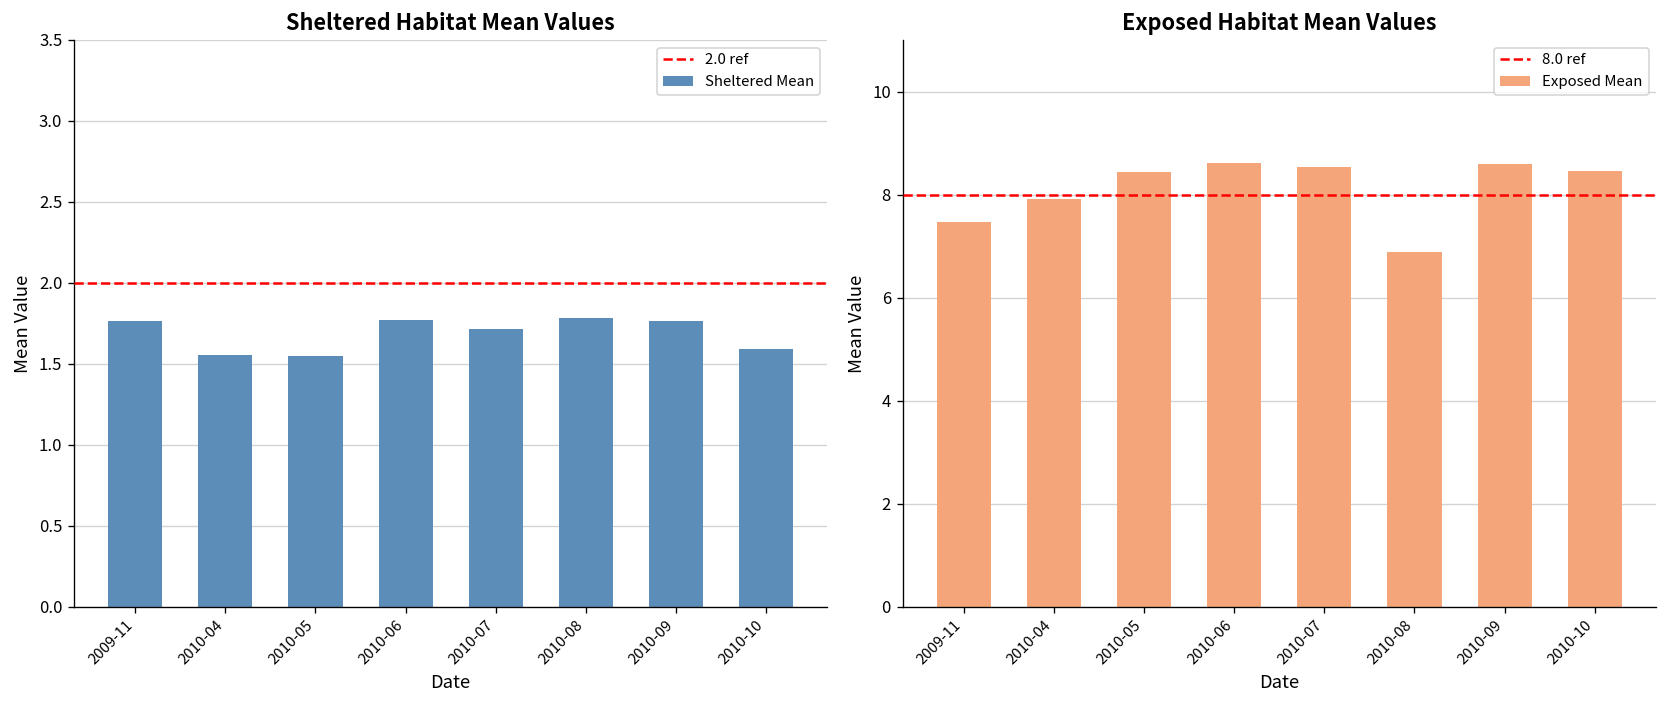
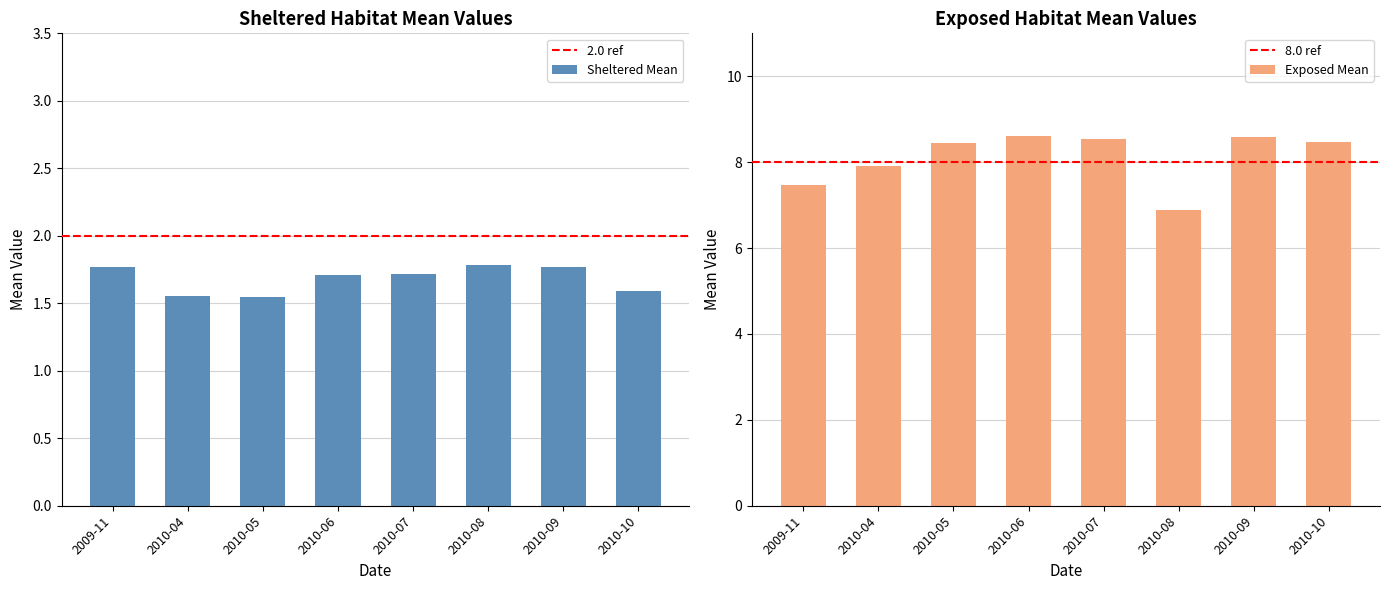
Sheltered Habitat Mean Values, 2010-06: 1.77 -> 1.71
